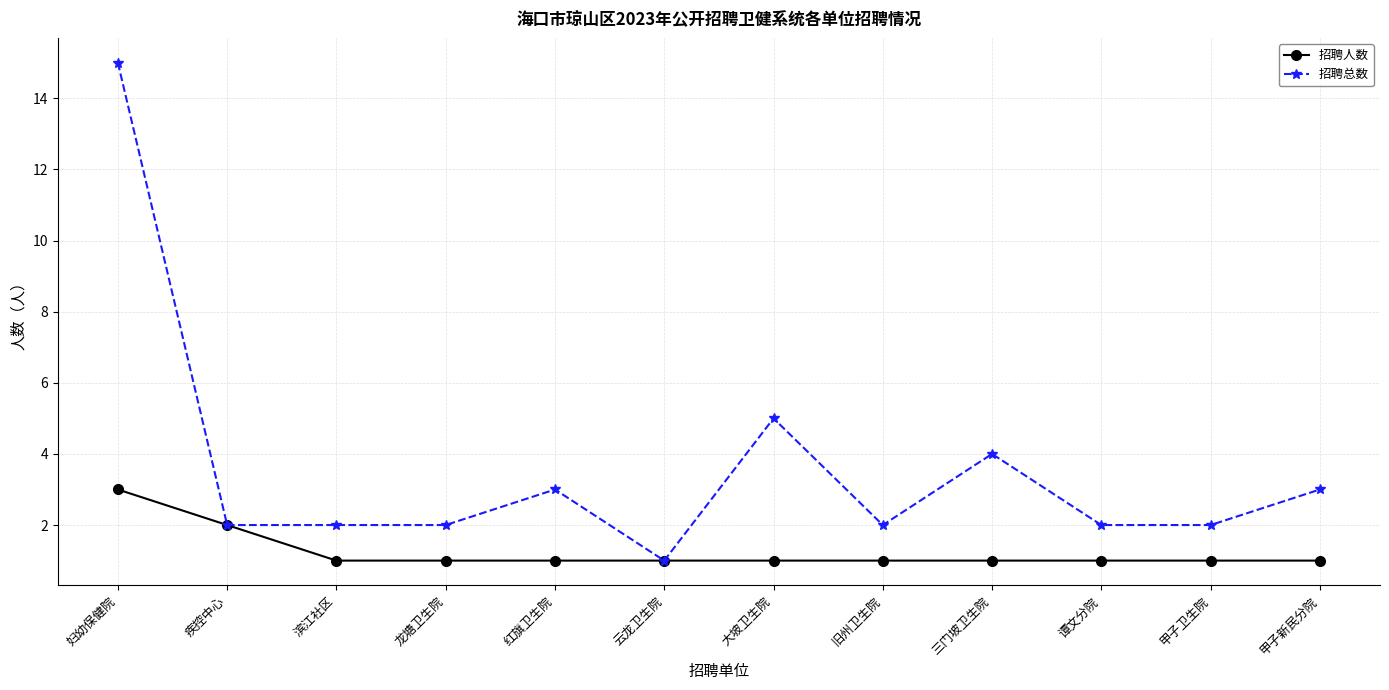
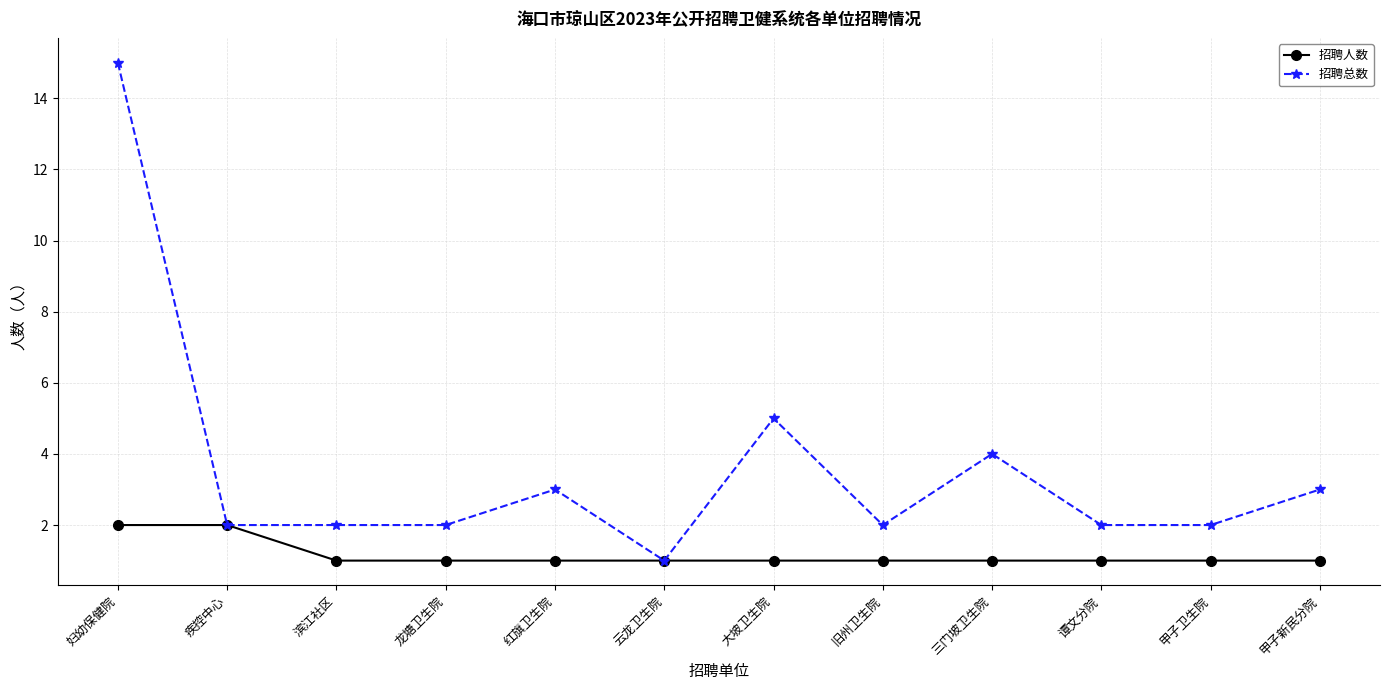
招聘人数, 妇幼保健院: 3 -> 2
